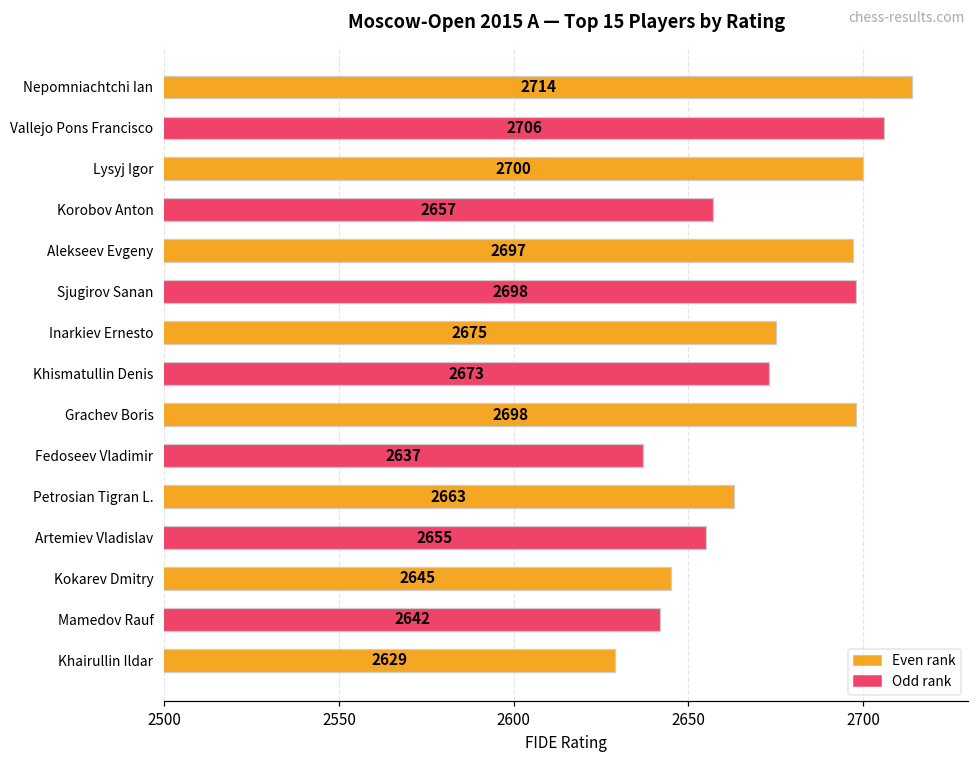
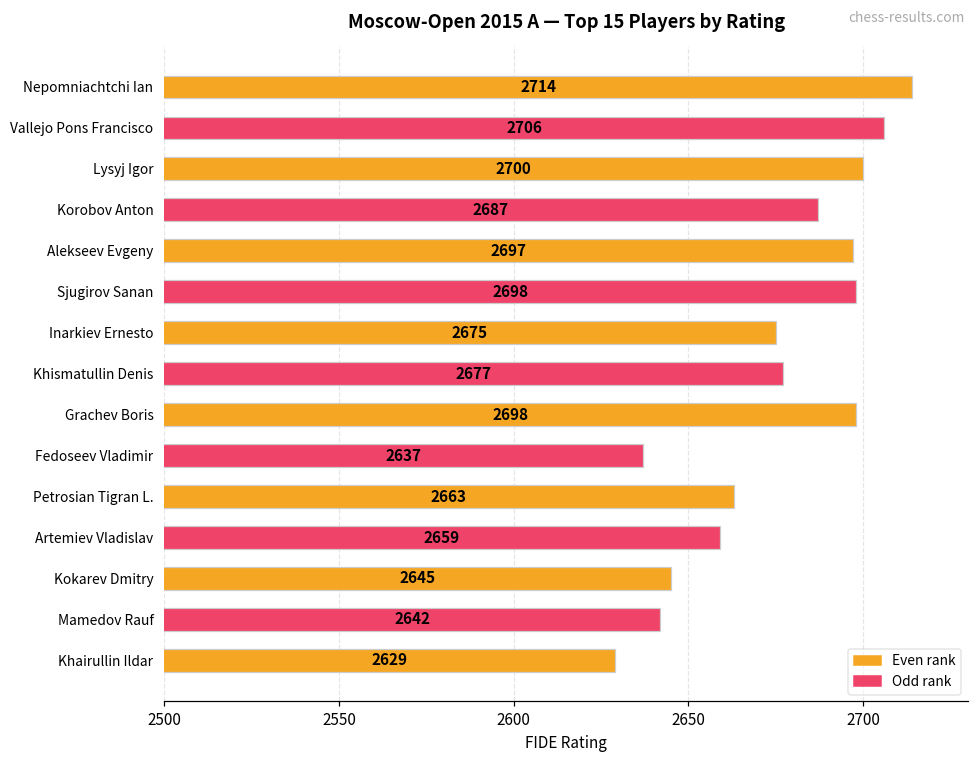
Korobov Anton: 2657 -> 2687
Khismatullin Denis: 2673 -> 2677
Artemiev Vladislav: 2655 -> 2659
